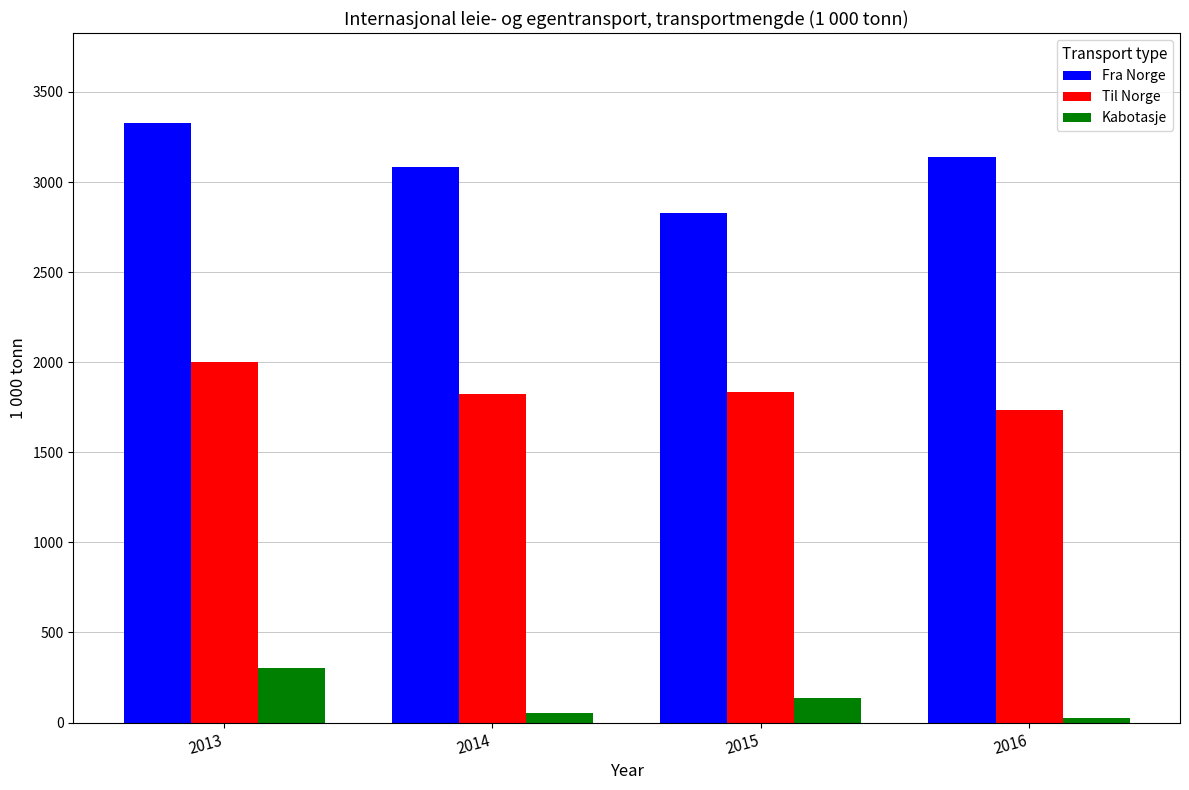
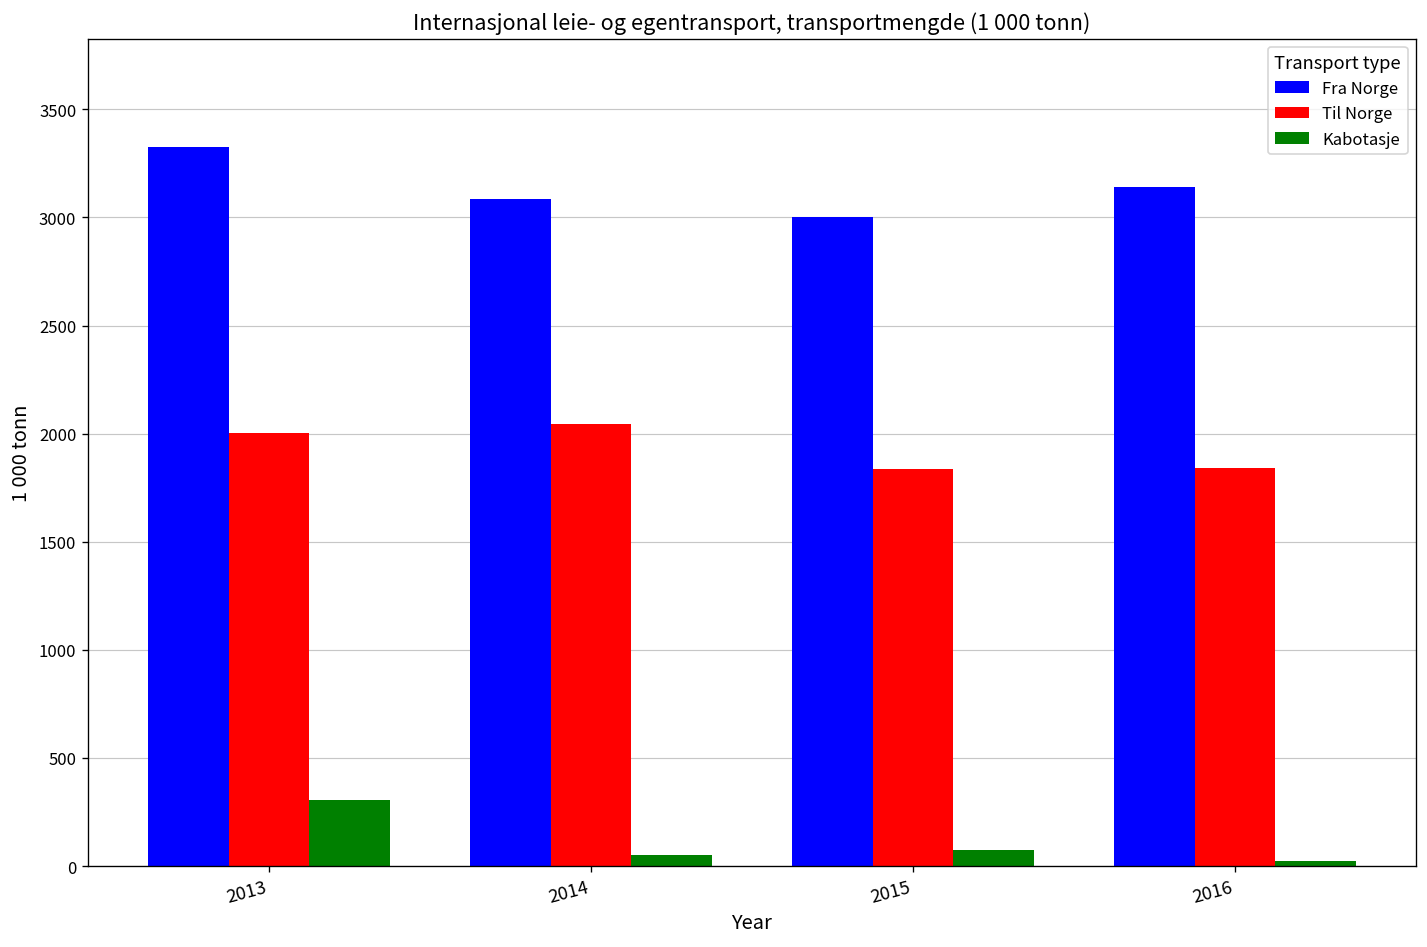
Til Norge, 2014: 1830 -> 2040
Fra Norge, 2015: 2830 -> 3000
Kabotasje, 2015: 140 -> 70
Til Norge, 2016: 1730 -> 1840
